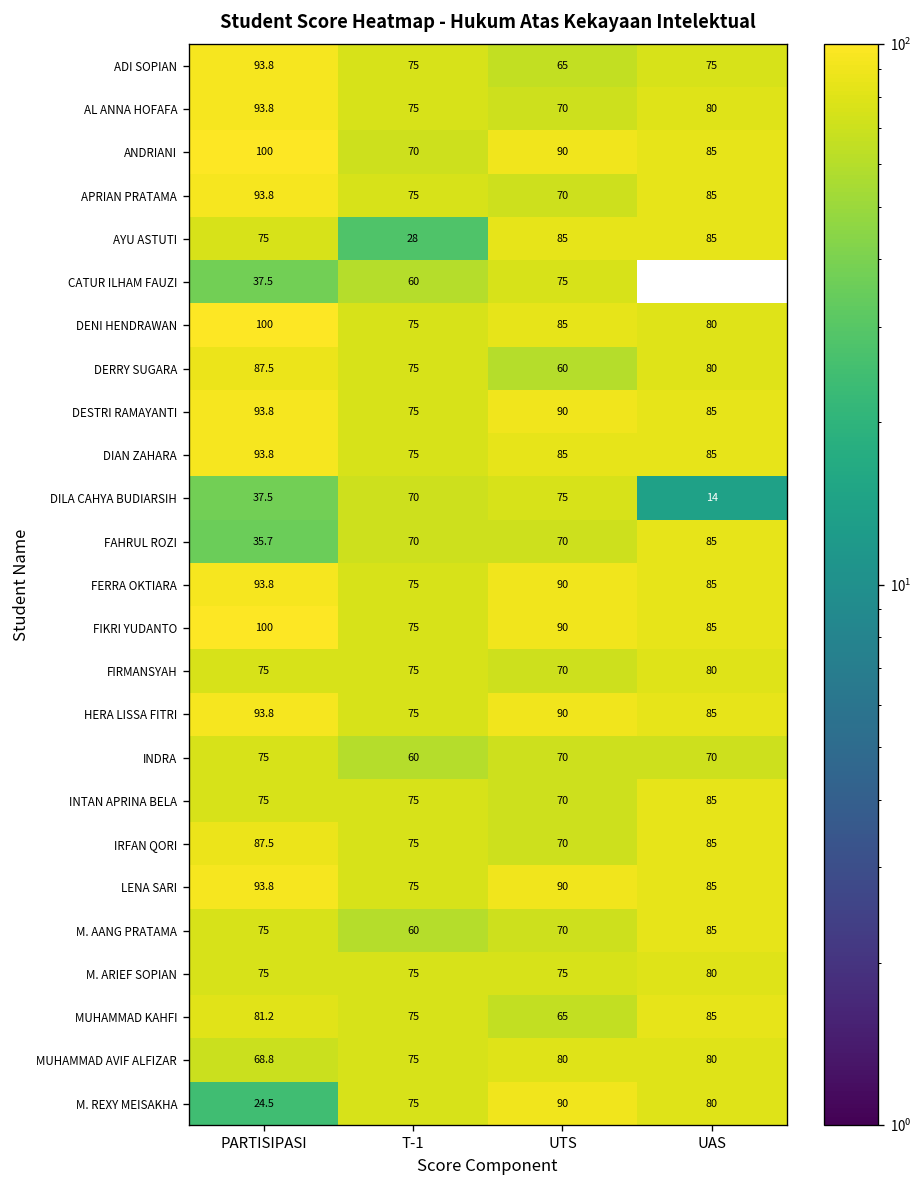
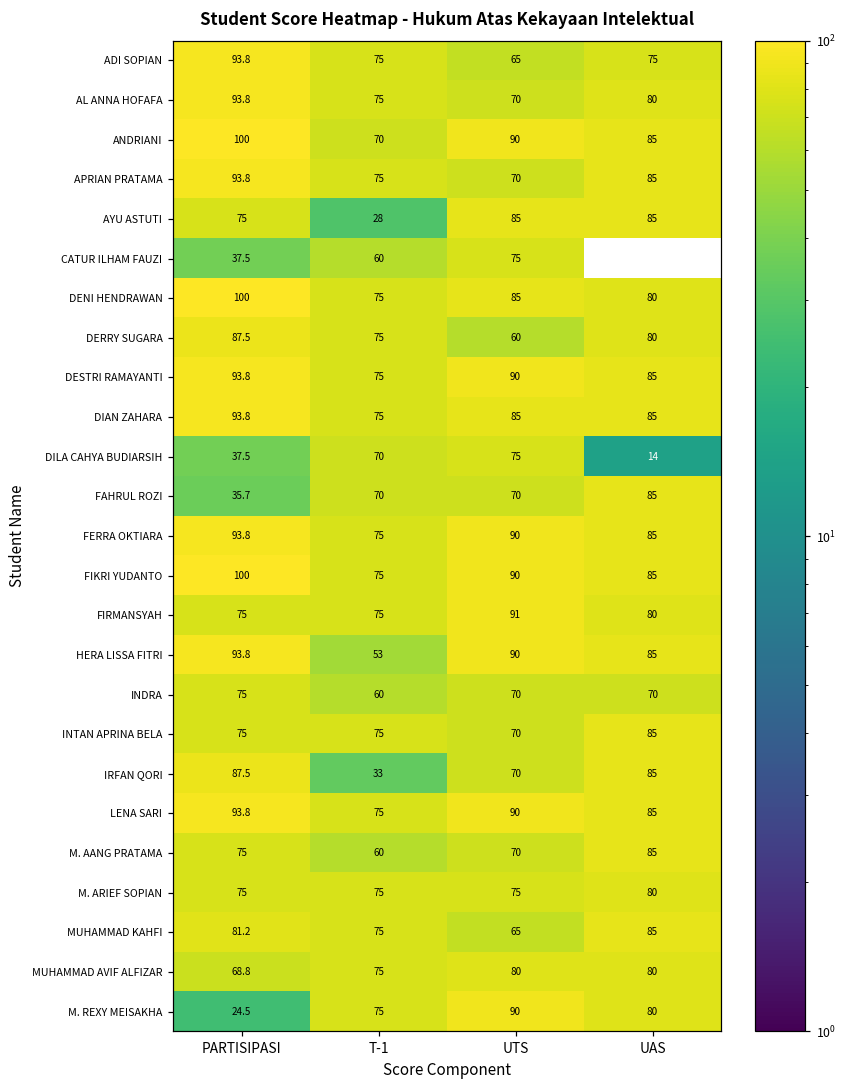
FIRMANSYAH, UTS: 70 -> 91
HERA LISSA FITRI, T-1: 75 -> 53
IRFAN QORI, T-1: 75 -> 33
